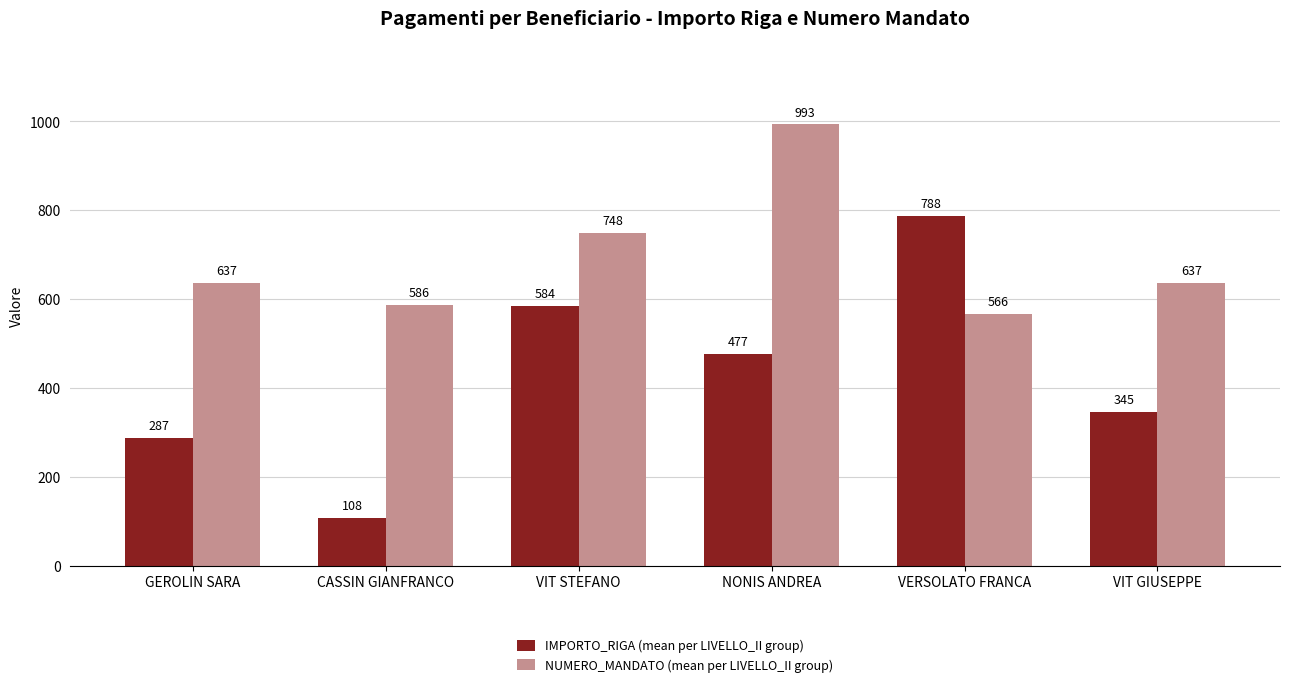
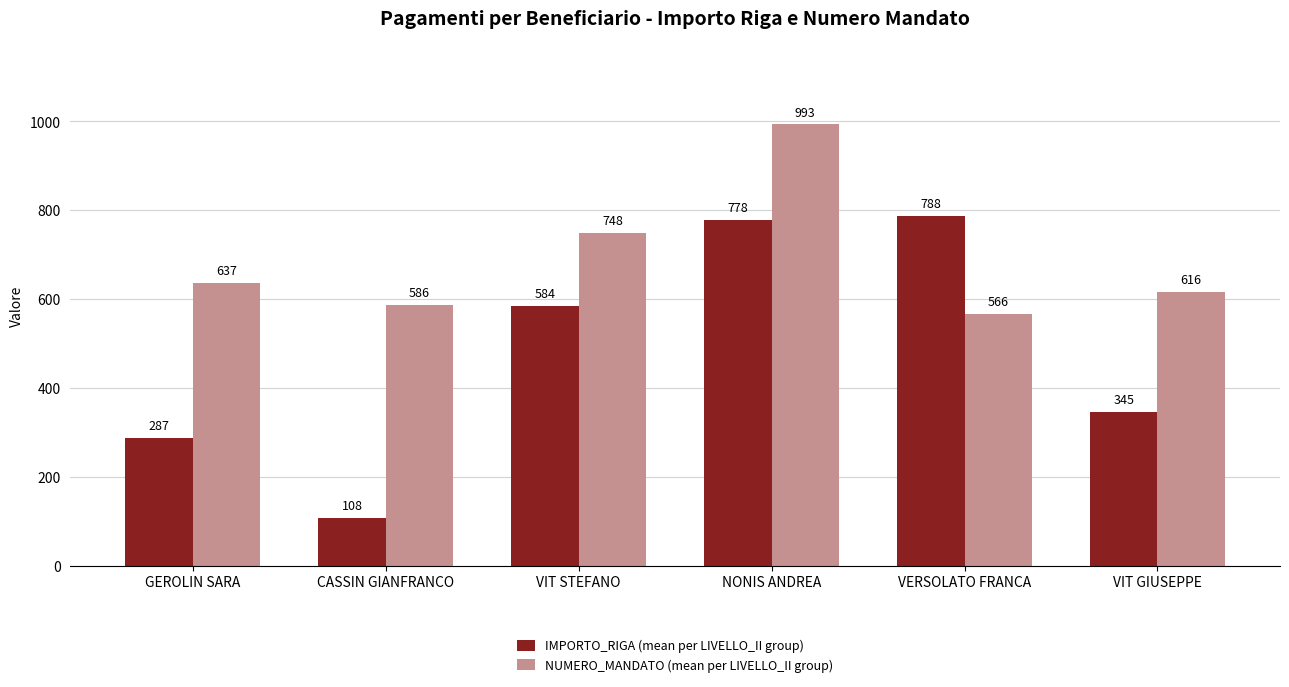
IMPORTO_RIGA (mean per LIVELLO_II group), NONIS ANDREA: 477 -> 778
NUMERO_MANDATO (mean per LIVELLO_II group), VIT GIUSEPPE: 637 -> 616
